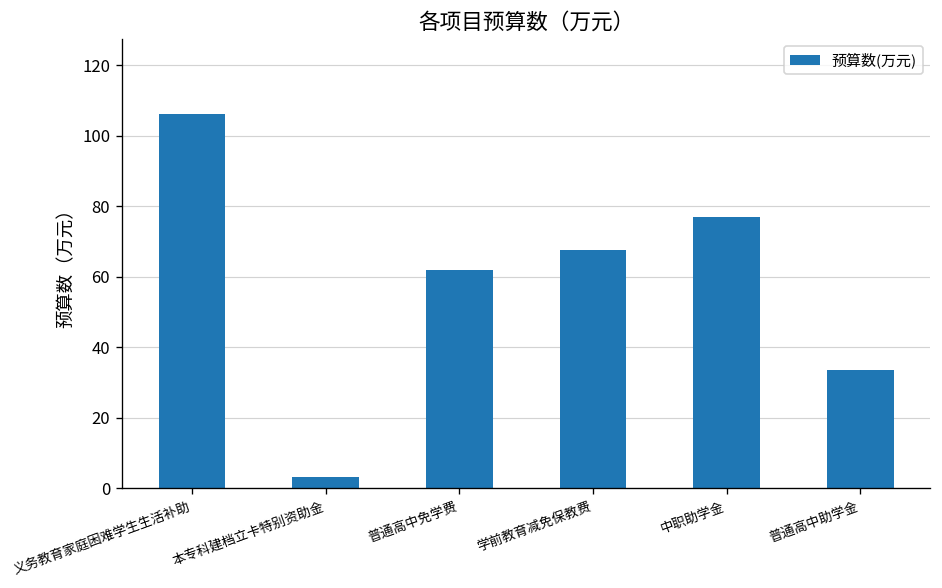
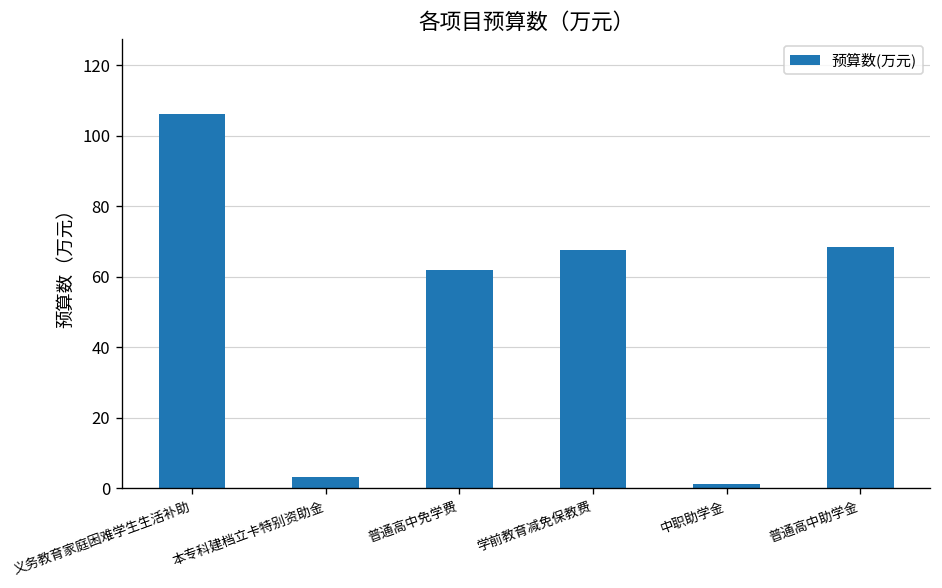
中职助学金: 77 -> 1
普通高中助学金: 34 -> 68
